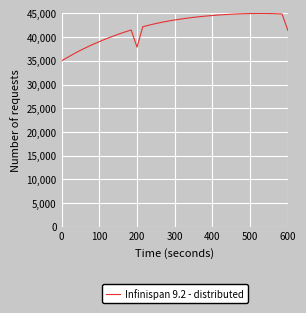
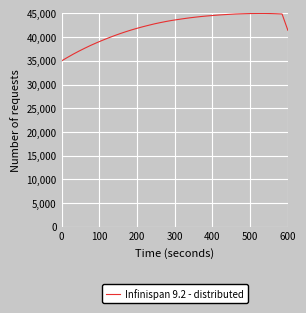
200: 38,000 -> 42,000
